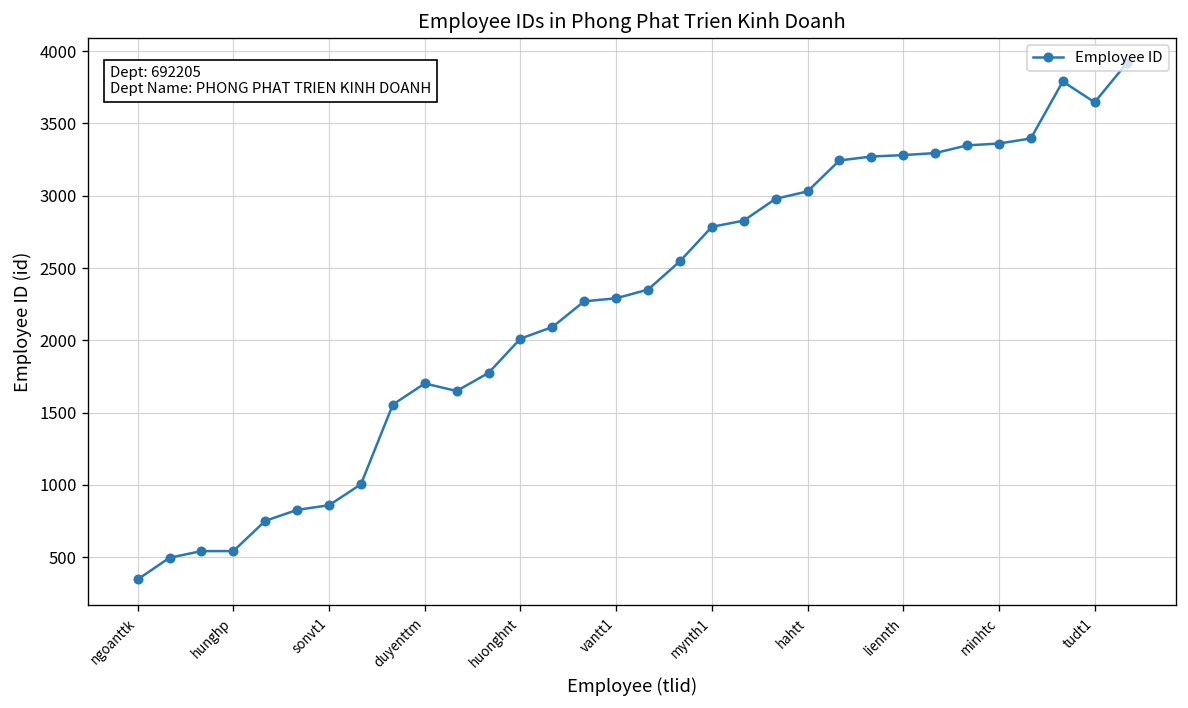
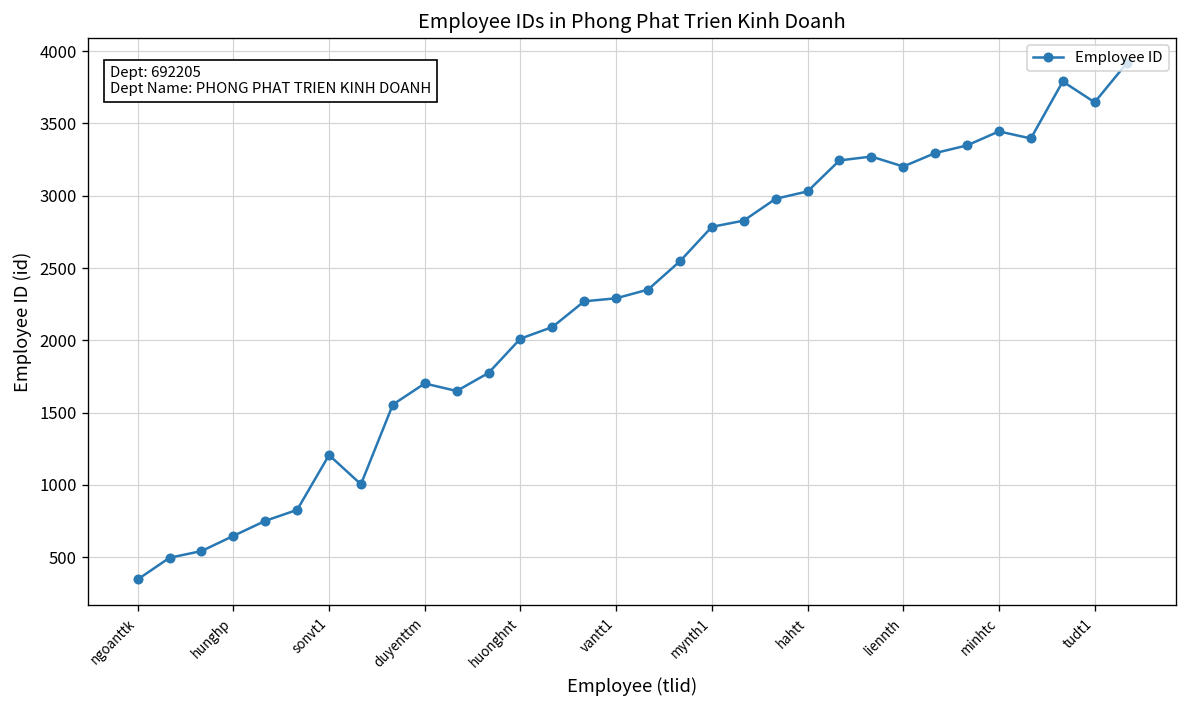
hunghp: 540 -> 650
sonvt1: 860 -> 1210
liennth: 3280 -> 3200
minhtc: 3360 -> 3450
